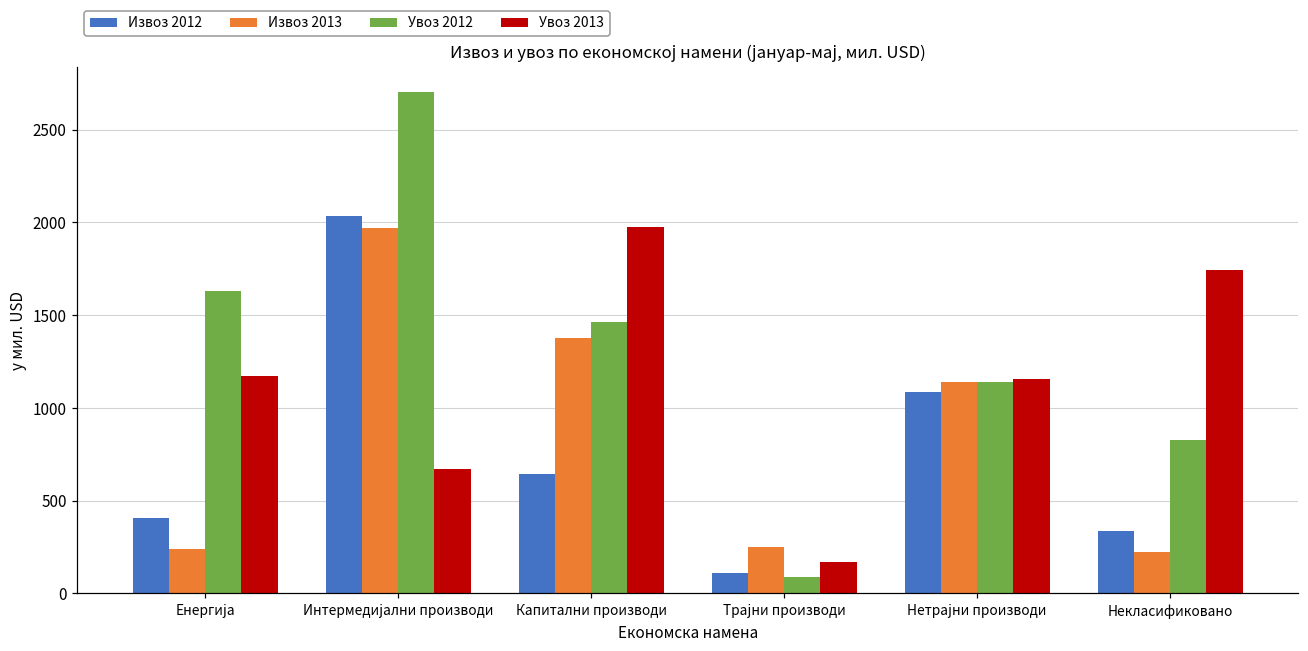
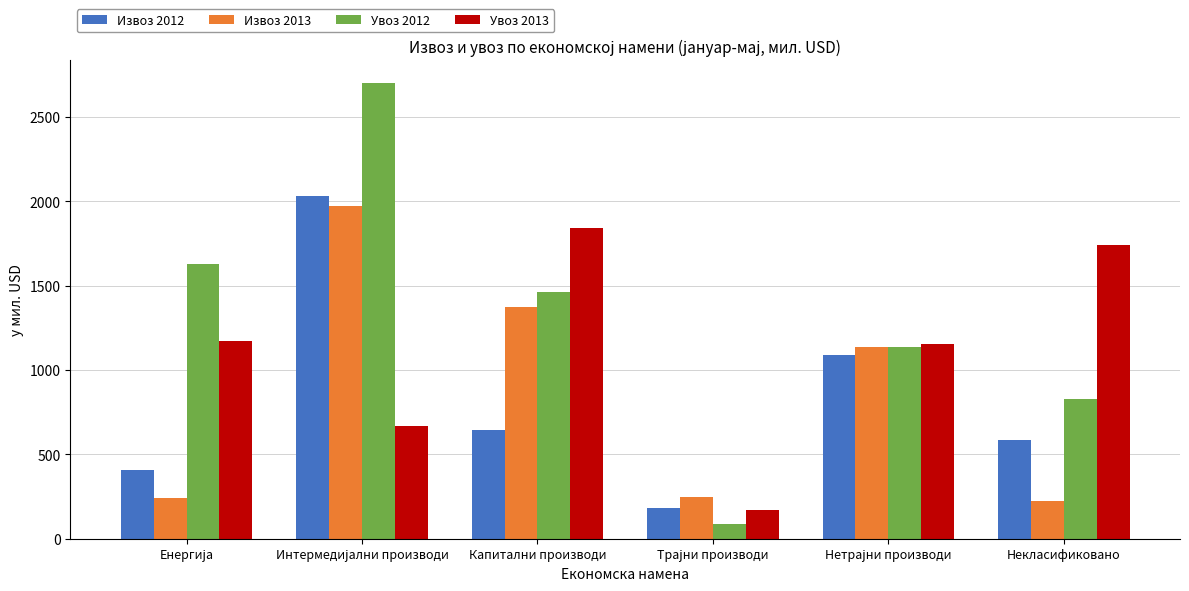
Увоз 2013, Капитални производи: 1980 -> 1840
Извоз 2012, Трајни производи: 110 -> 180
Извоз 2012, Некласификовано: 340 -> 580
